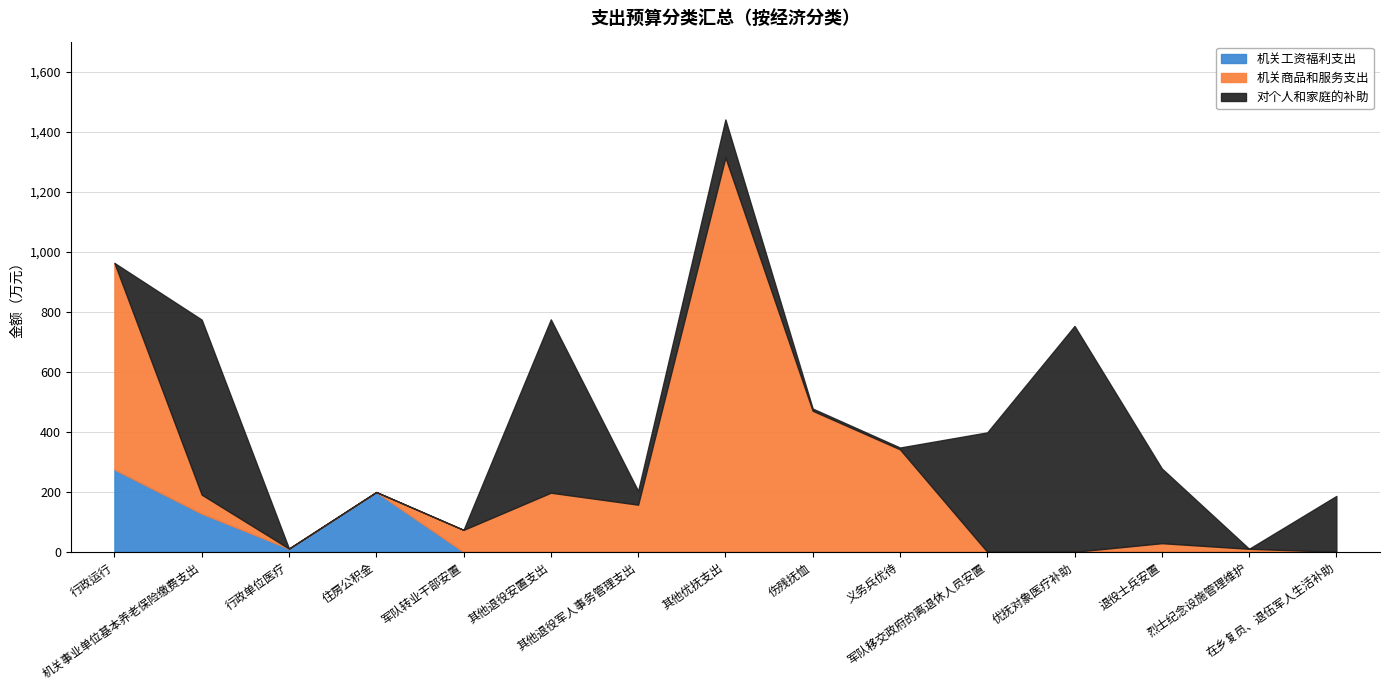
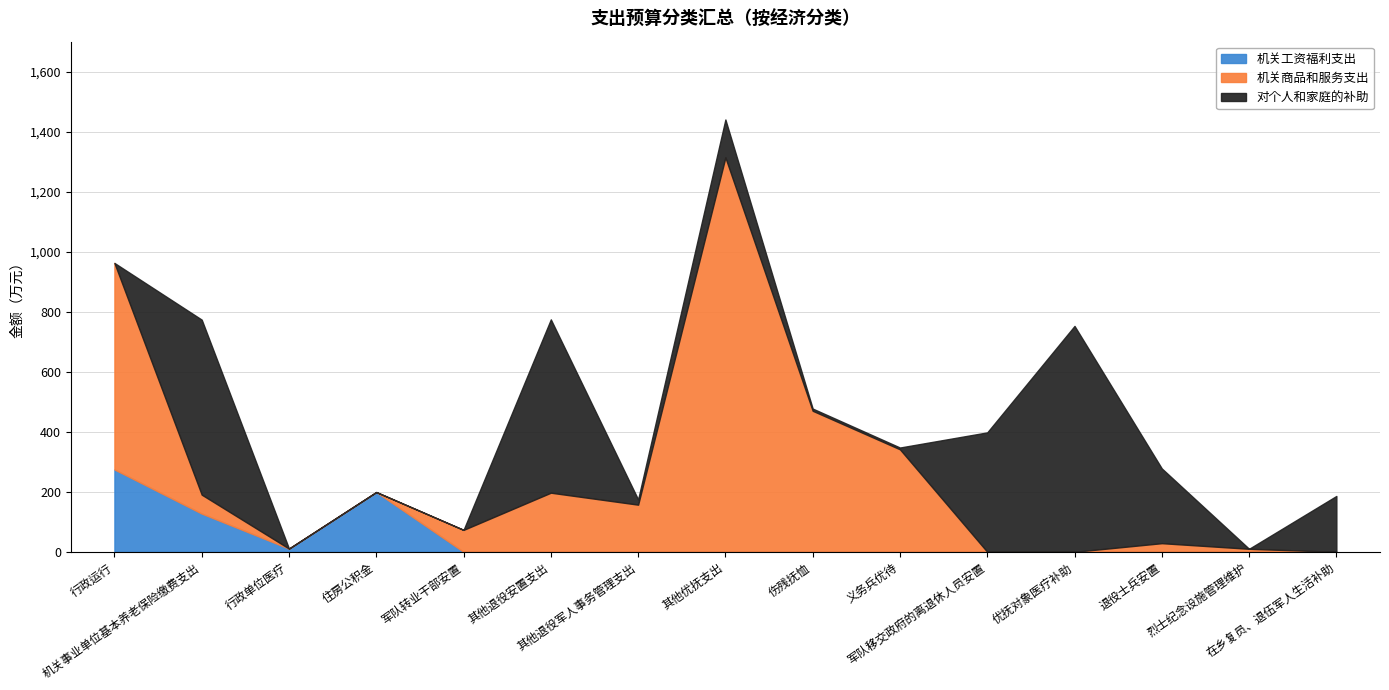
对个人和家庭的补助, 其他退役军人事务管理支出: 50 -> 20
